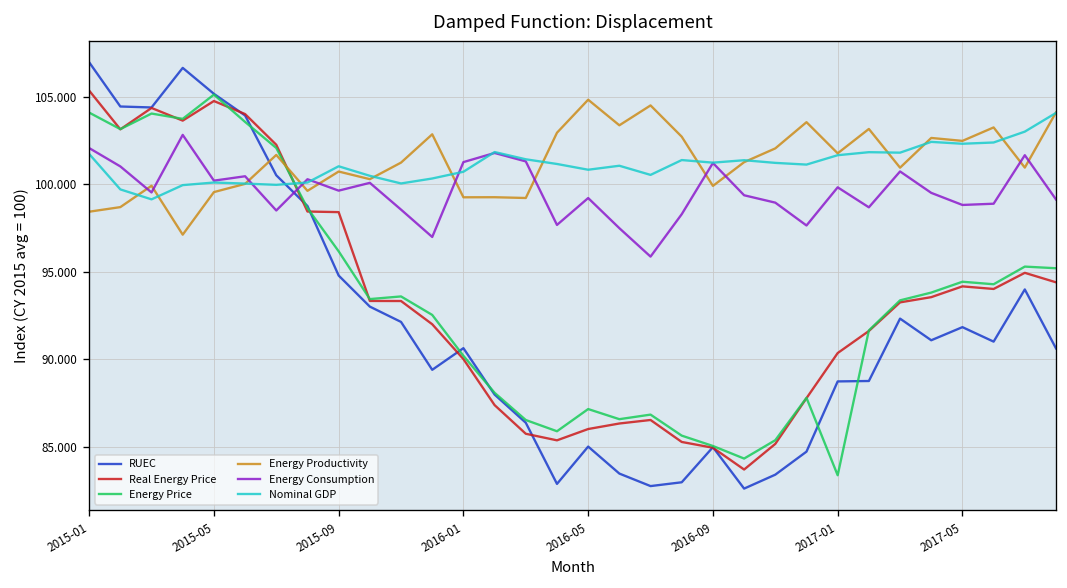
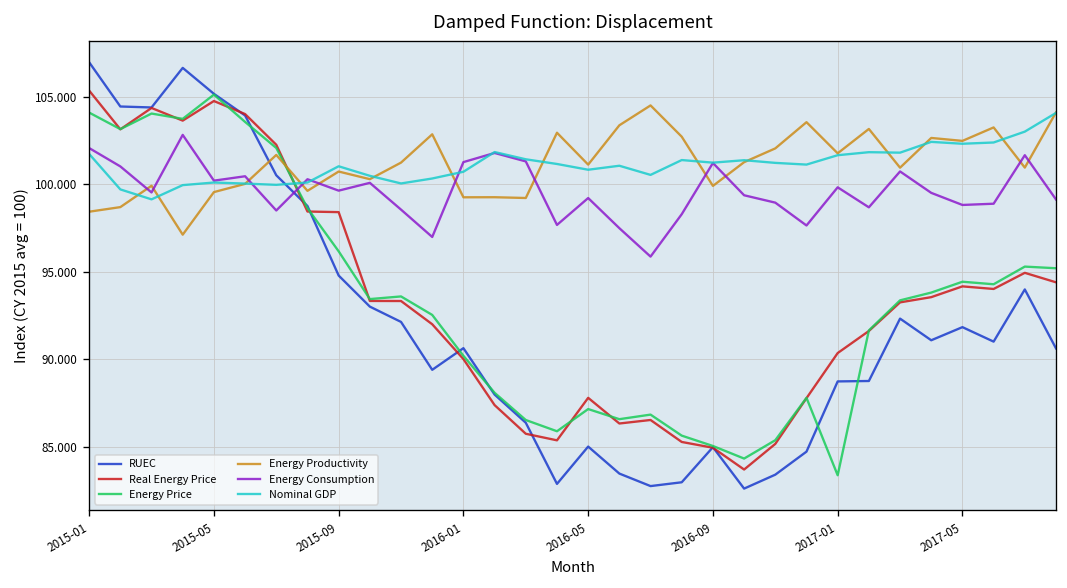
Real Energy Price, 2016-05: 86.0 -> 87.8
Energy Productivity, 2016-05: 104.8 -> 101.1
